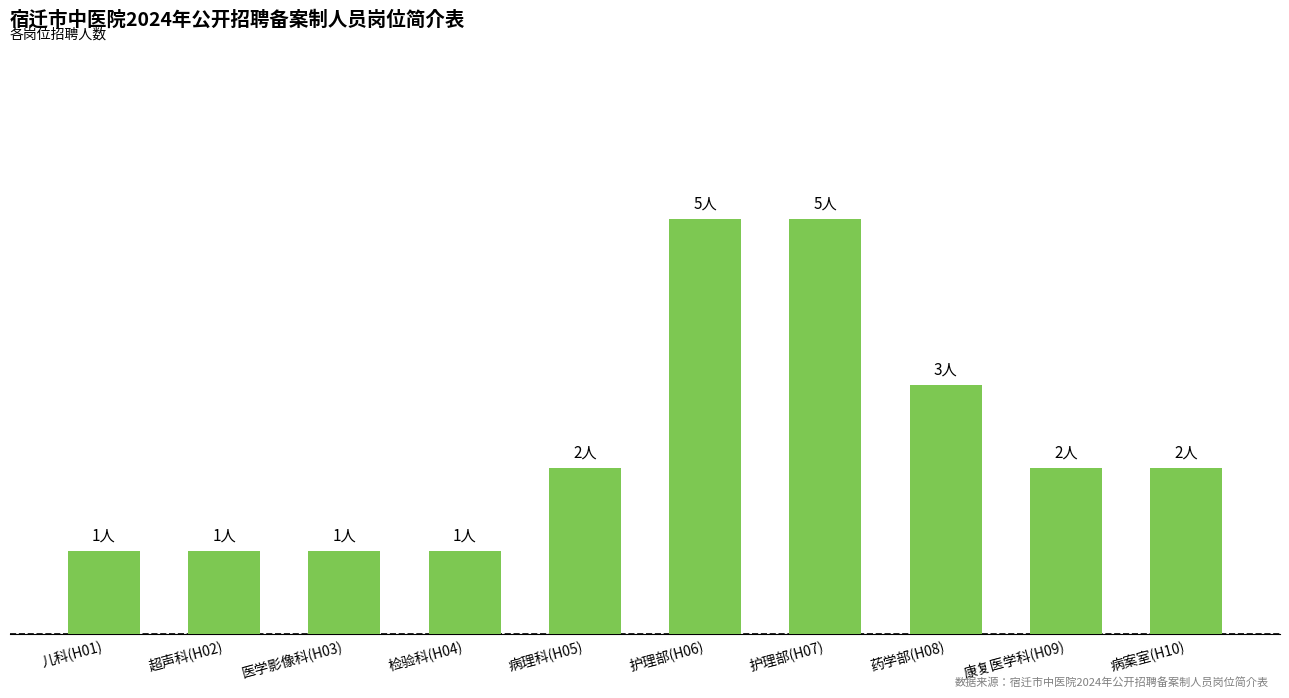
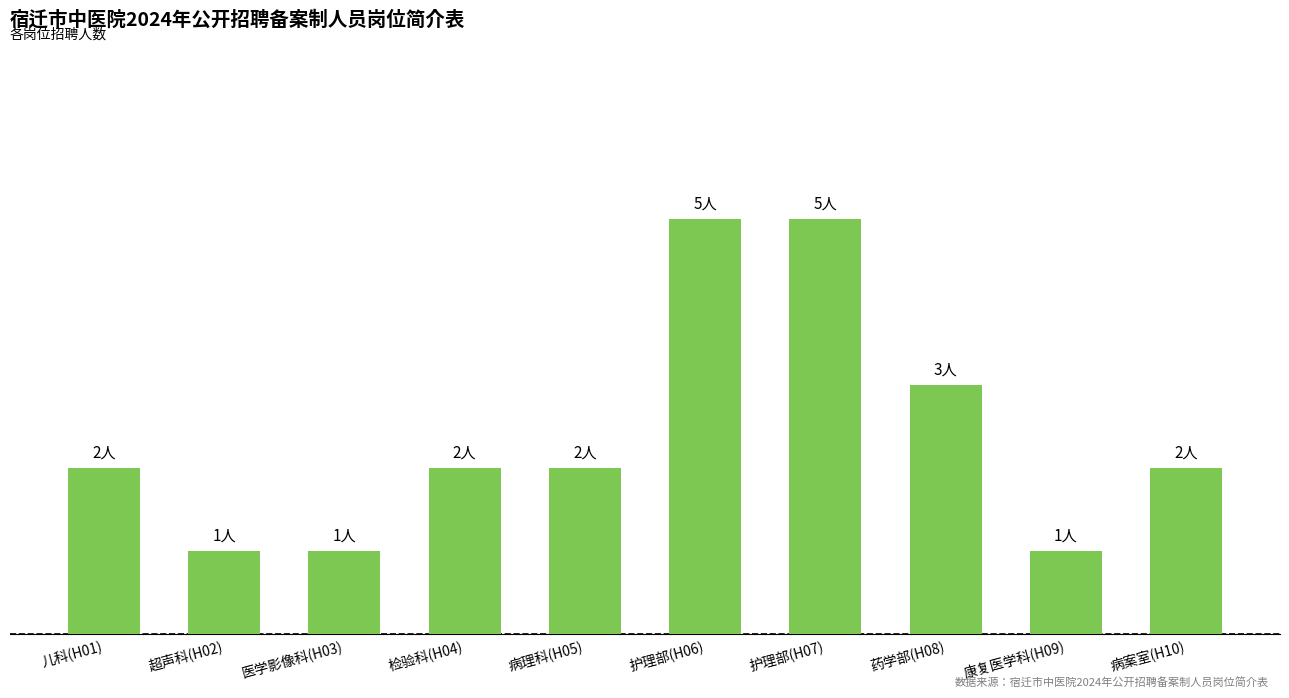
儿科(H01): 1人 -> 2人
检验科(H04): 1人 -> 2人
康复医学科(H09): 2人 -> 1人
